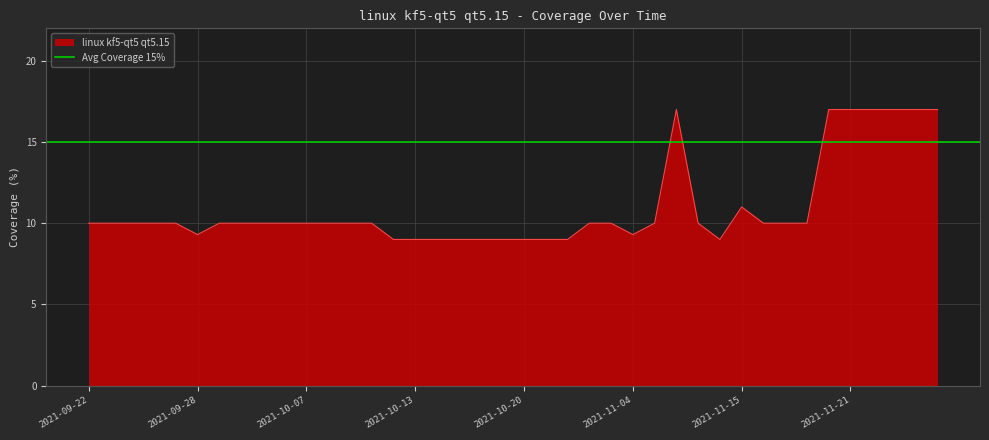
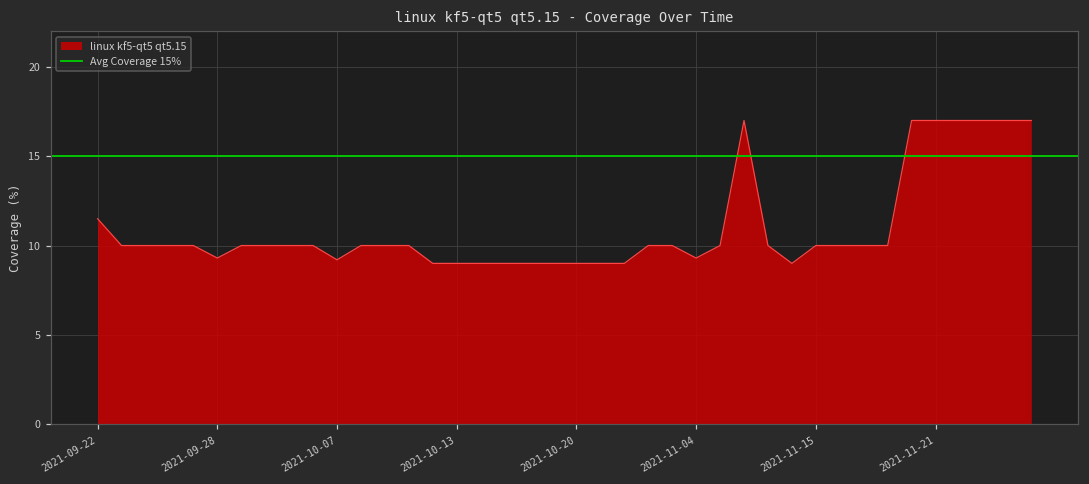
2021-09-22: 10.0 -> 11.5
2021-10-07: 10.0 -> 9.2
2021-11-15: 11 -> 10
